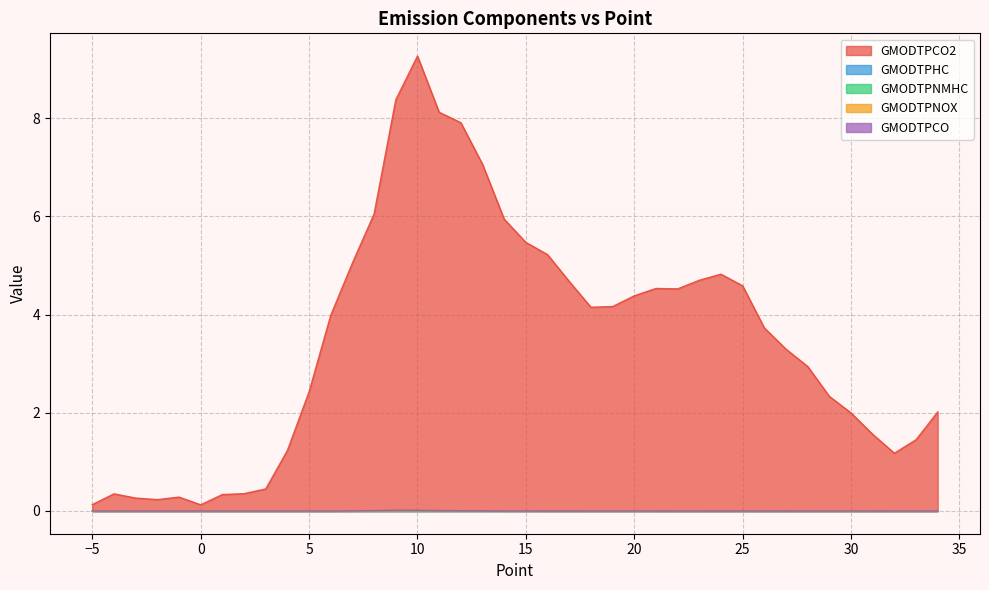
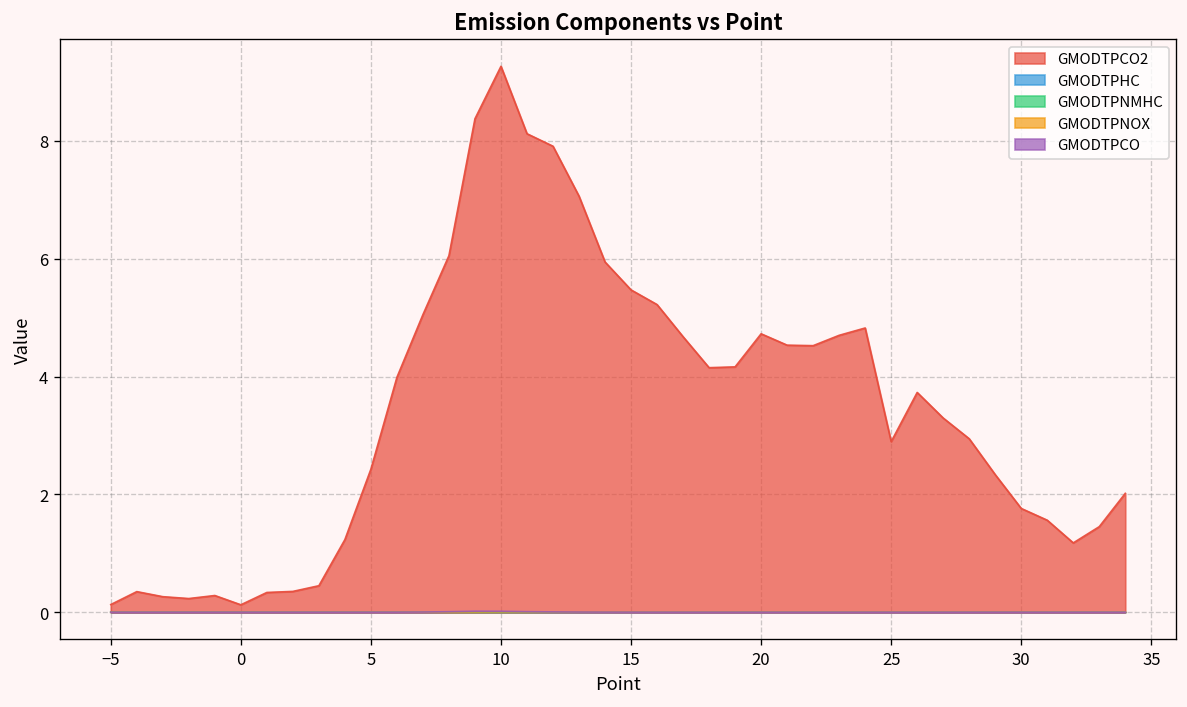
GMODTPCO2, 20: 4.4 -> 4.7
GMODTPCO2, 25: 4.6 -> 2.9
GMODTPCO2, 30: 2.0 -> 1.8
